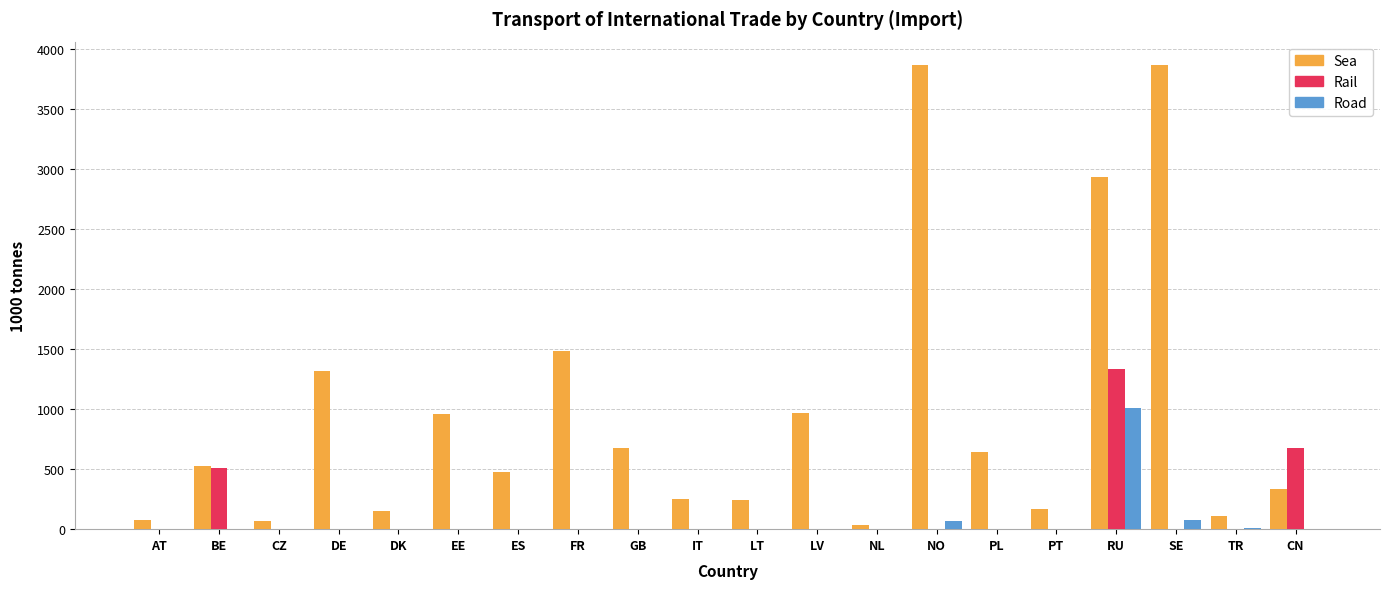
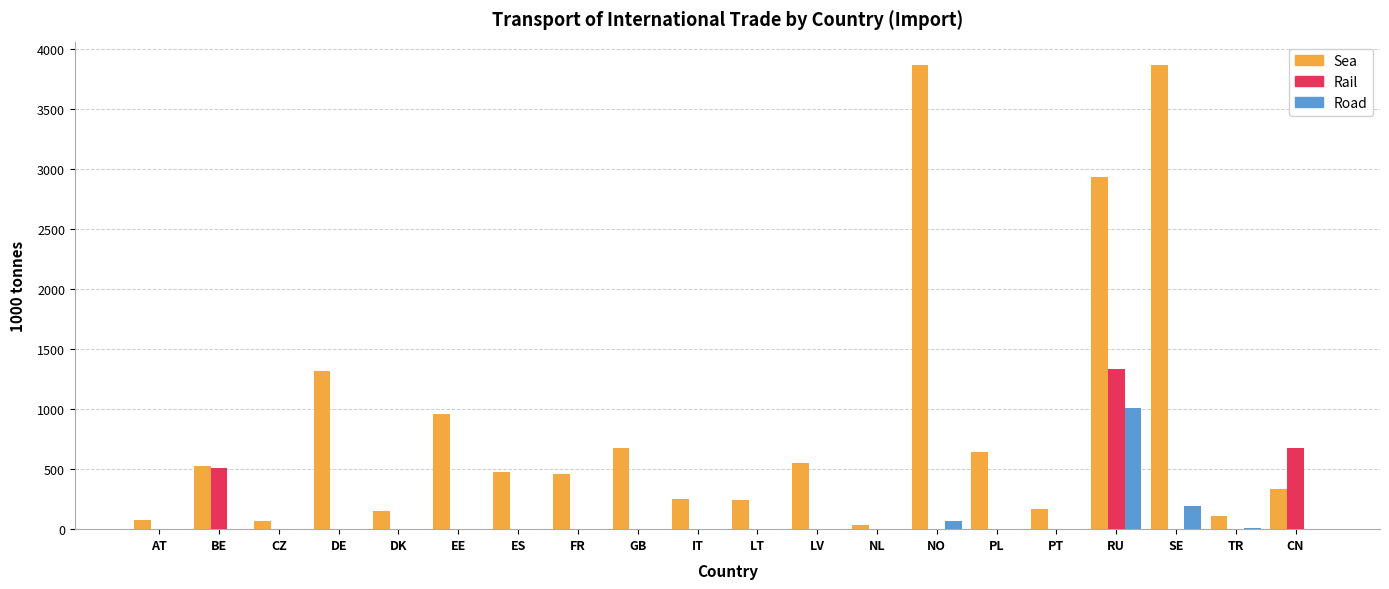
Sea, FR: 1480 -> 460
Sea, LV: 970 -> 550
Road, SE: 80 -> 190
